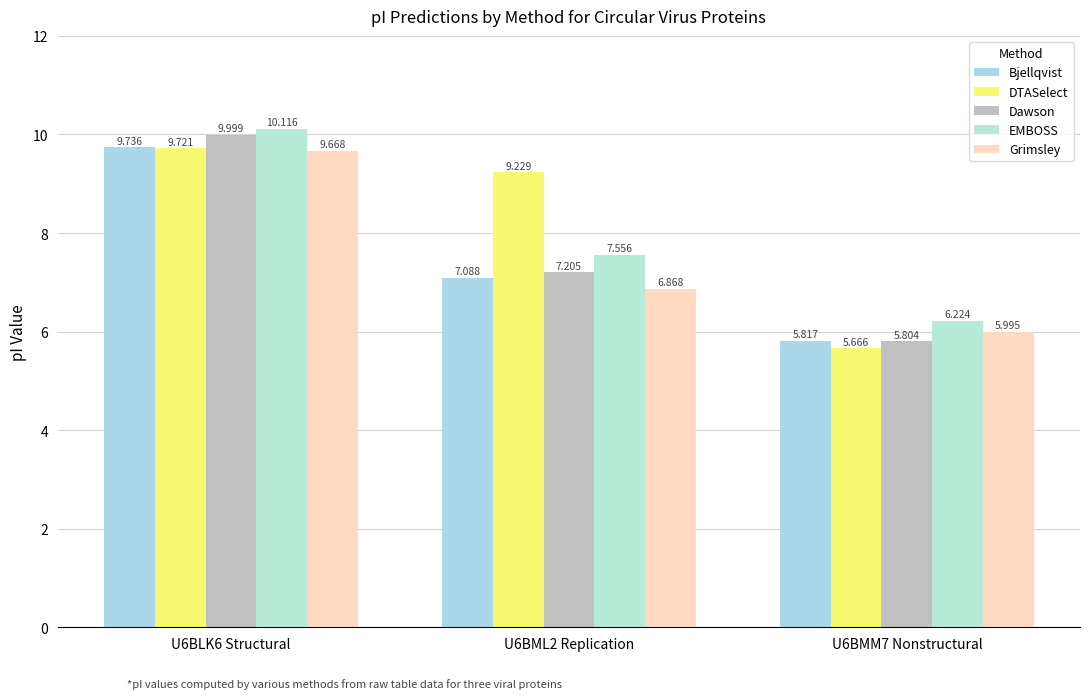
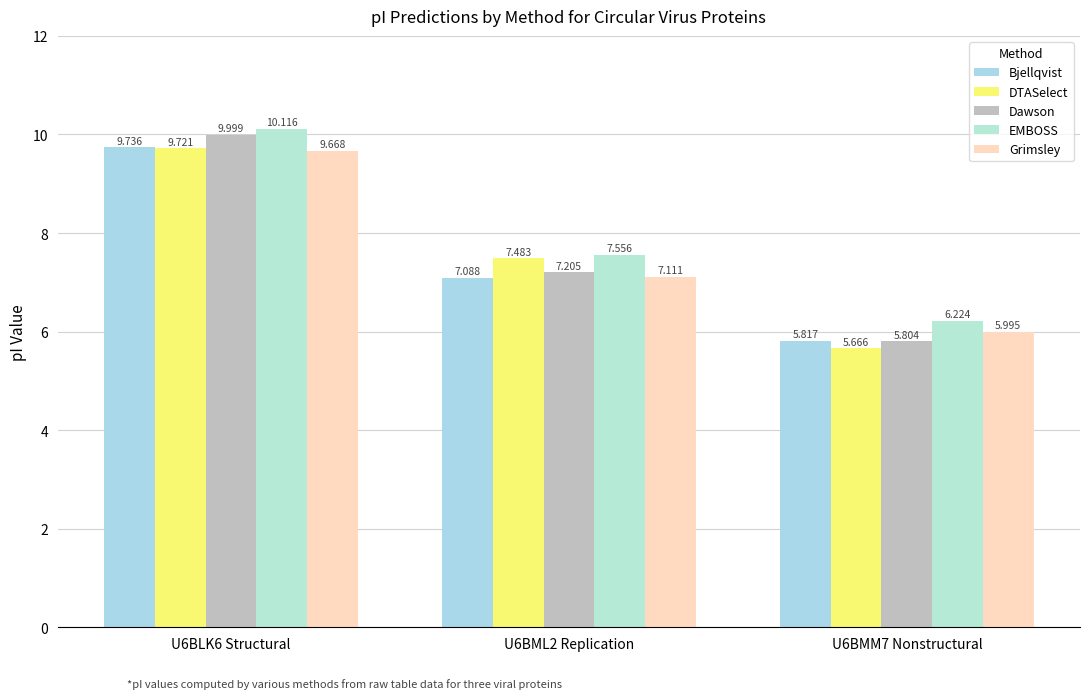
DTASelect, U6BML2 Replication: 9.229 -> 7.483
Grimsley, U6BML2 Replication: 6.868 -> 7.111
